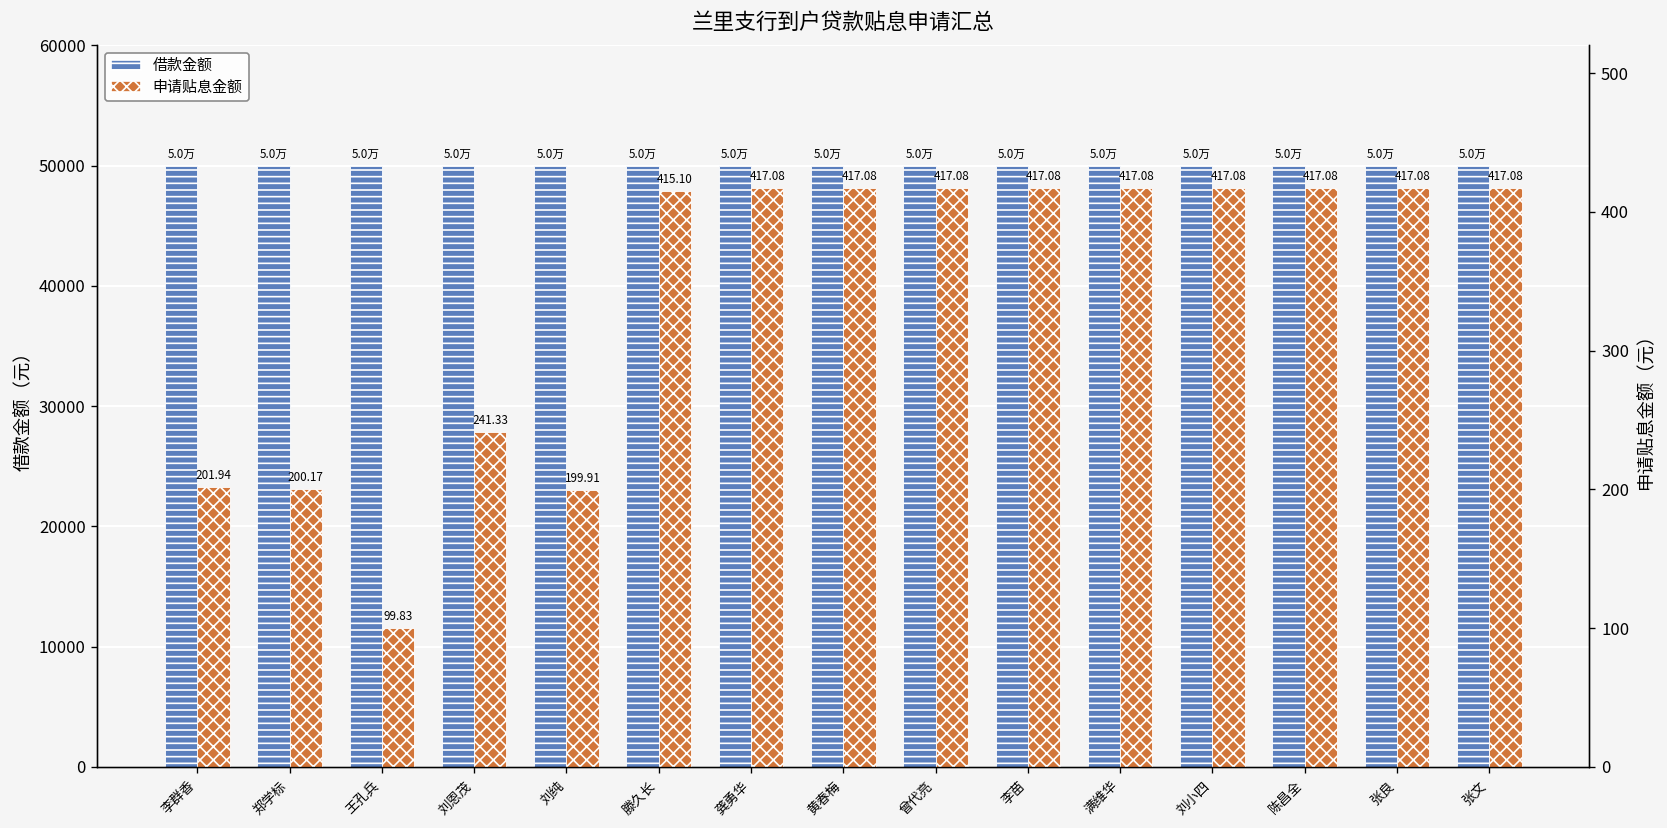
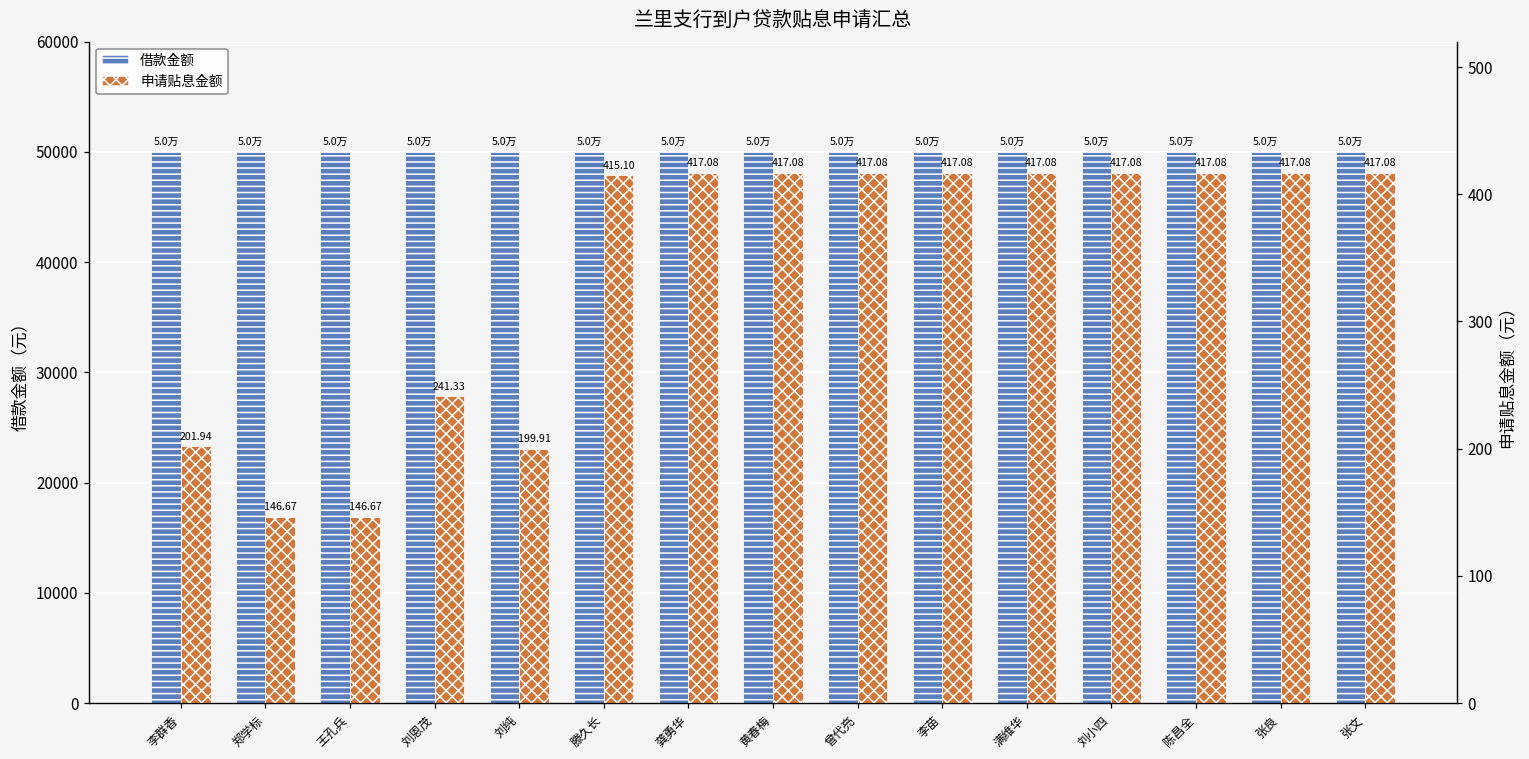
申请贴息金额, 郑学标: 200.17 -> 146.67
申请贴息金额, 王孔兵: 99.83 -> 146.67
